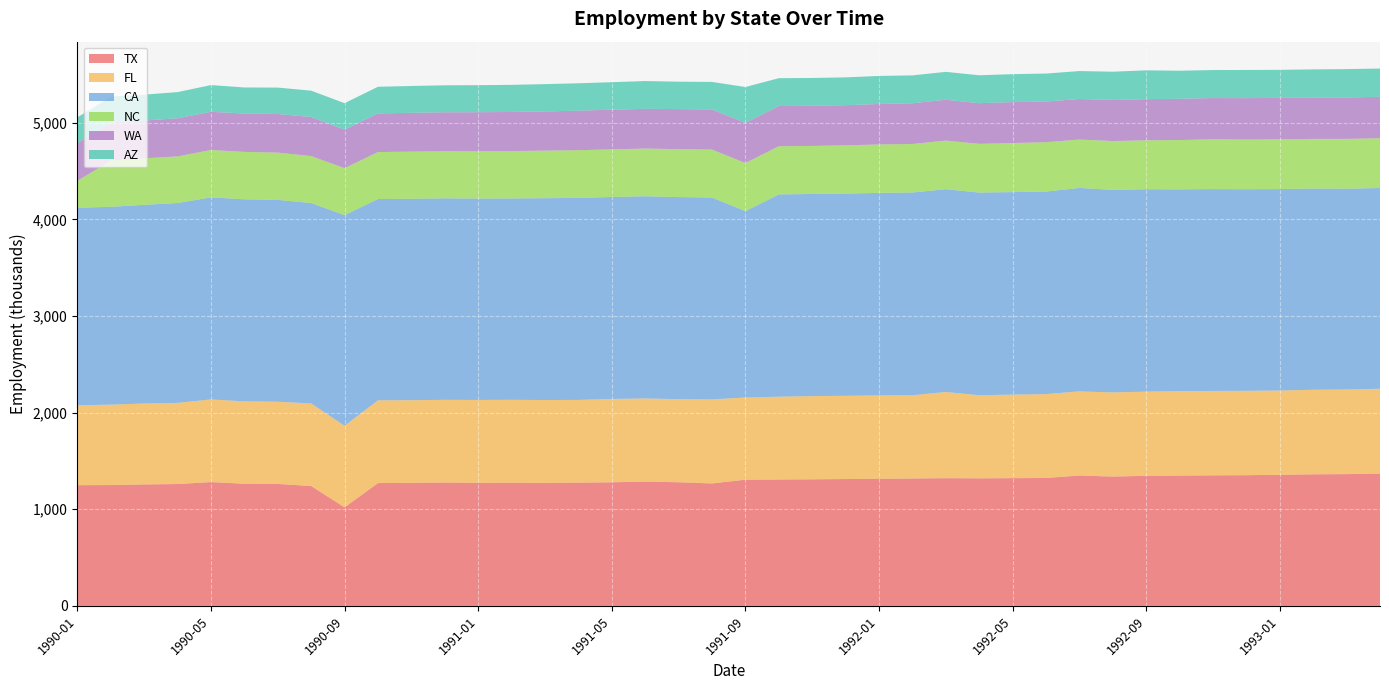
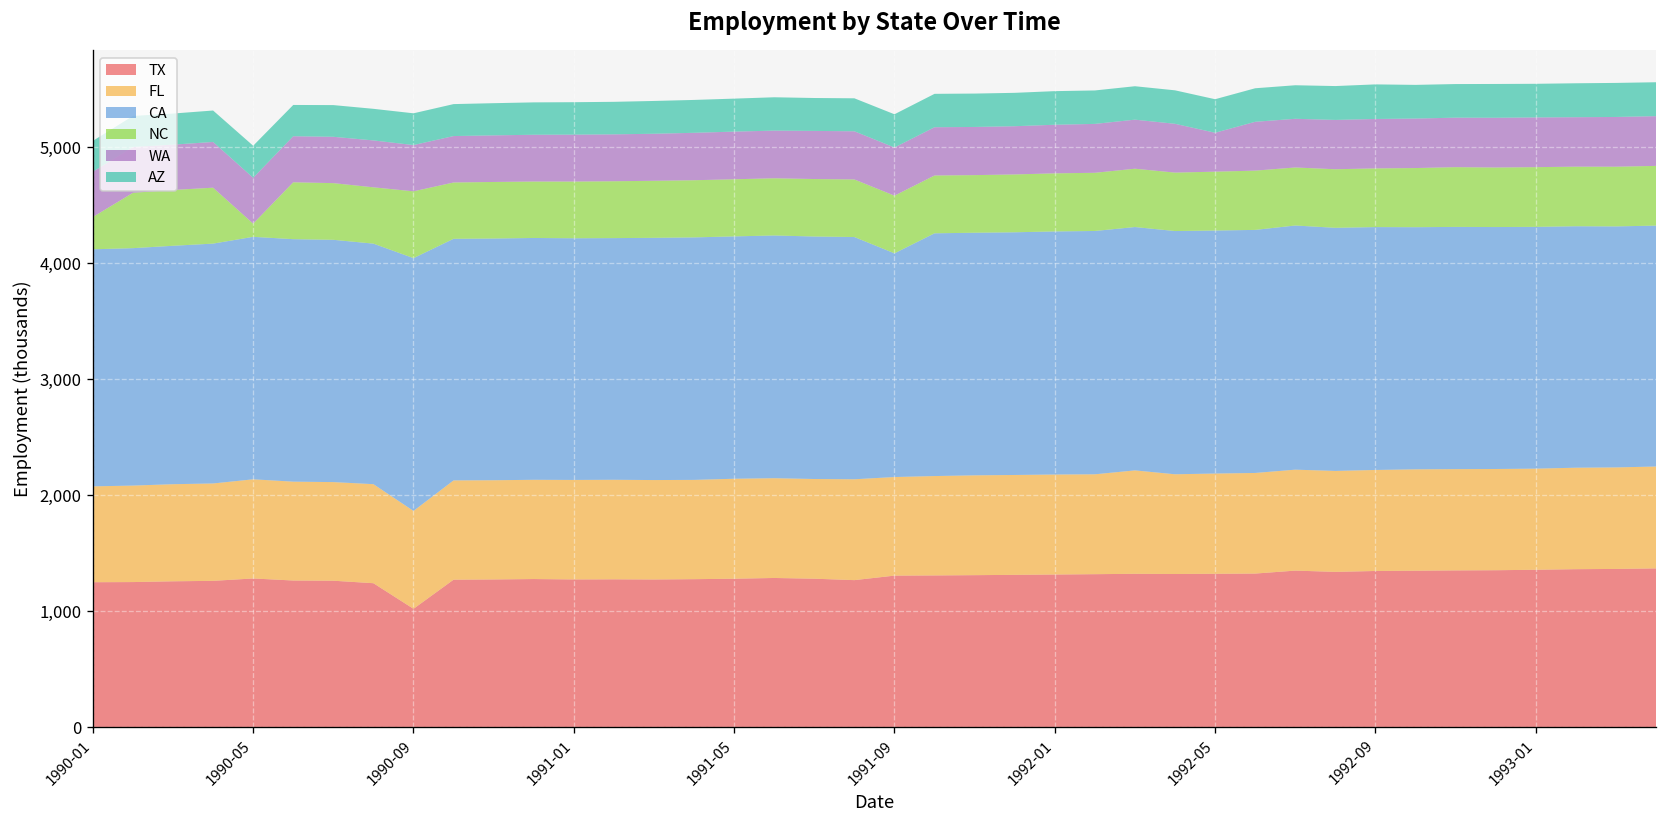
NC, 1990-05: 500 -> 100
NC, 1990-09: 500 -> 600
AZ, 1991-09: 400 -> 300
WA, 1992-05: 400 -> 300
